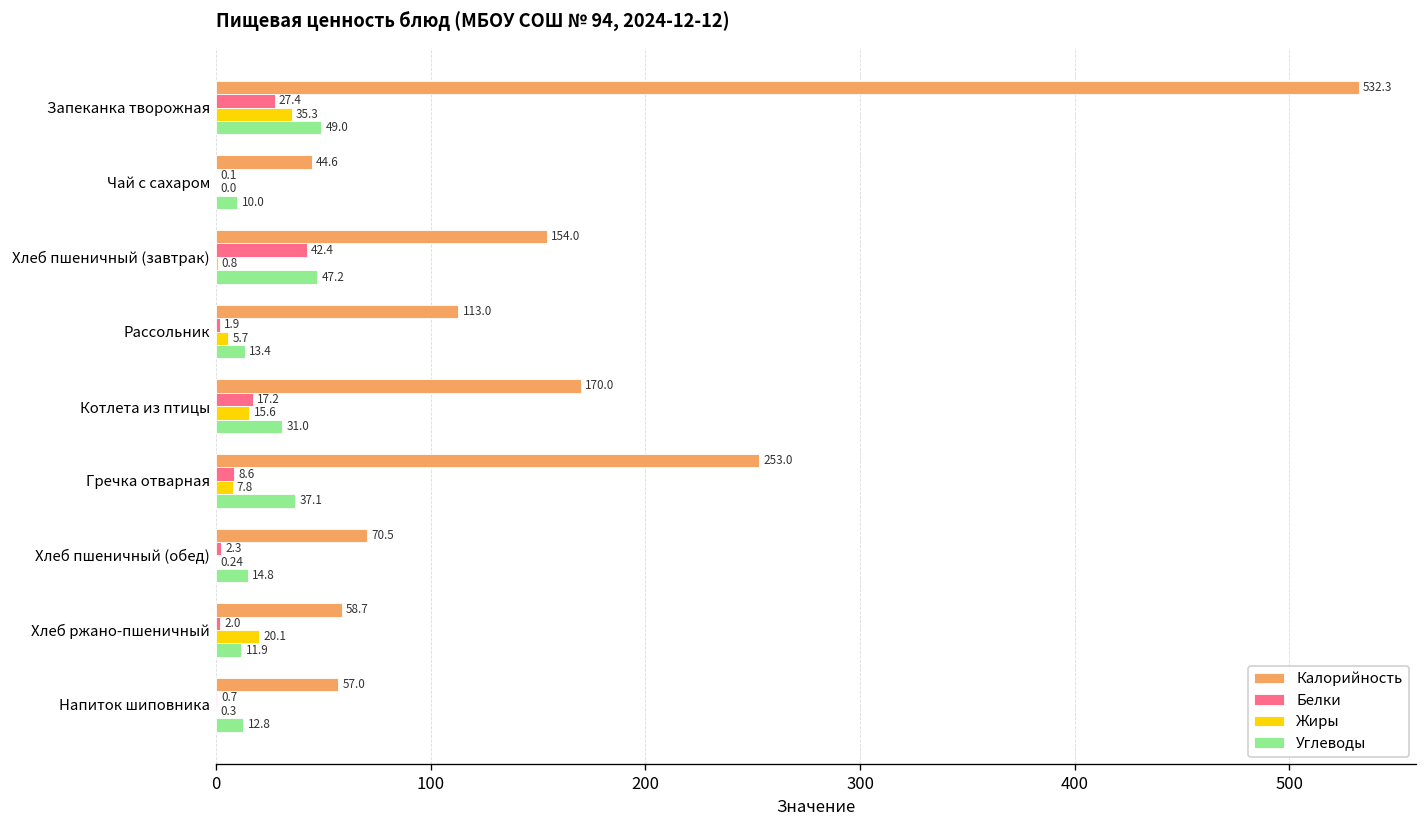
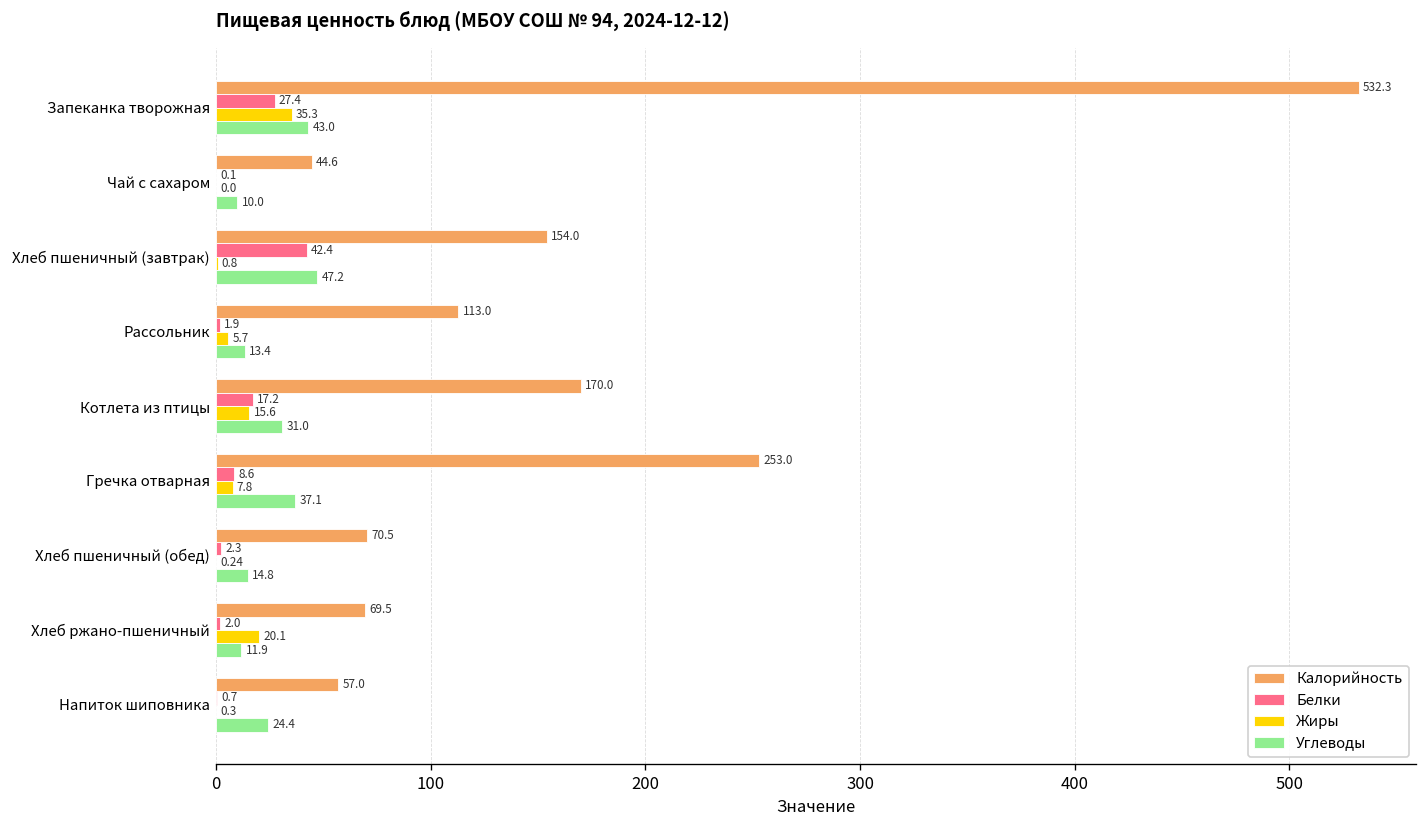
Углеводы, Запеканка творожная: 49.0 -> 43.0
Калорийность, Хлеб ржано-пшеничный: 58.7 -> 69.5
Углеводы, Напиток шиповника: 12.8 -> 24.4
